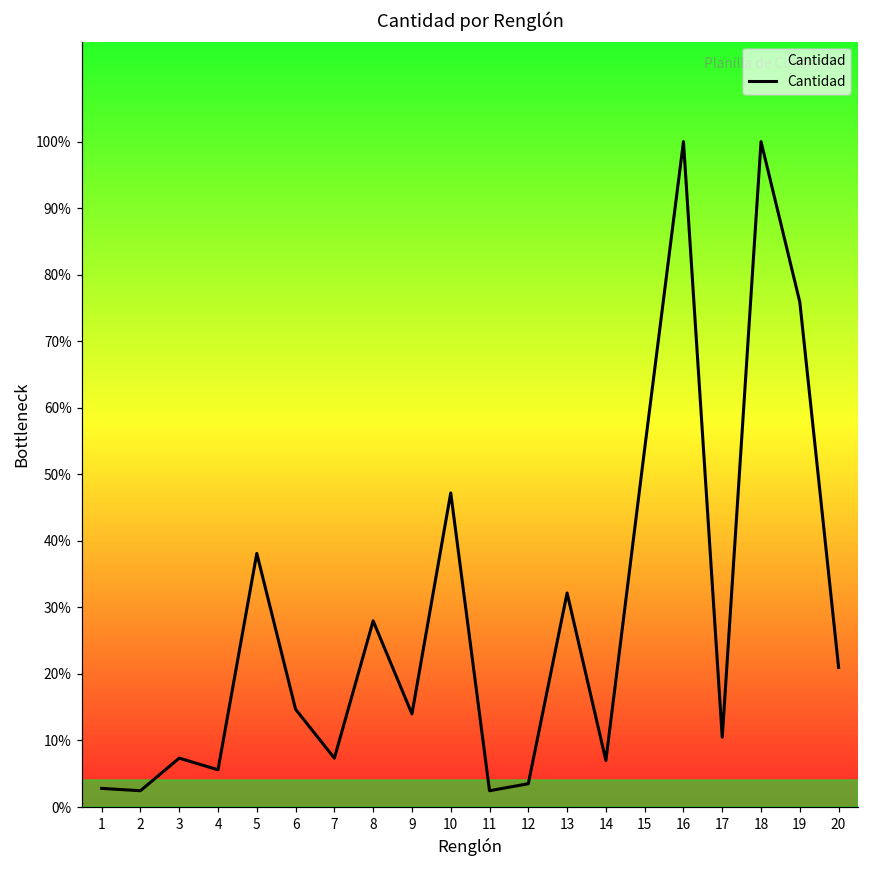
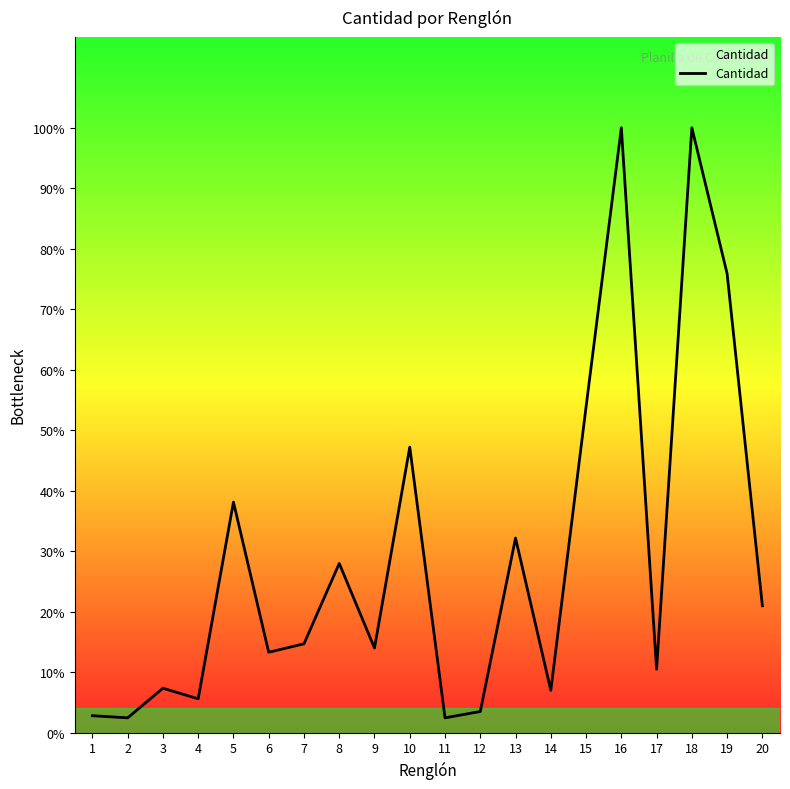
6: 15% -> 13%
7: 7% -> 15%
